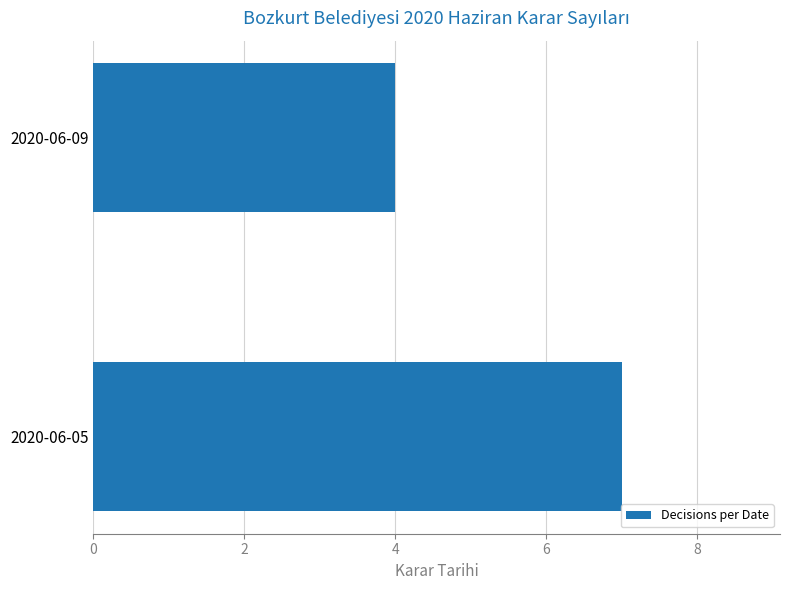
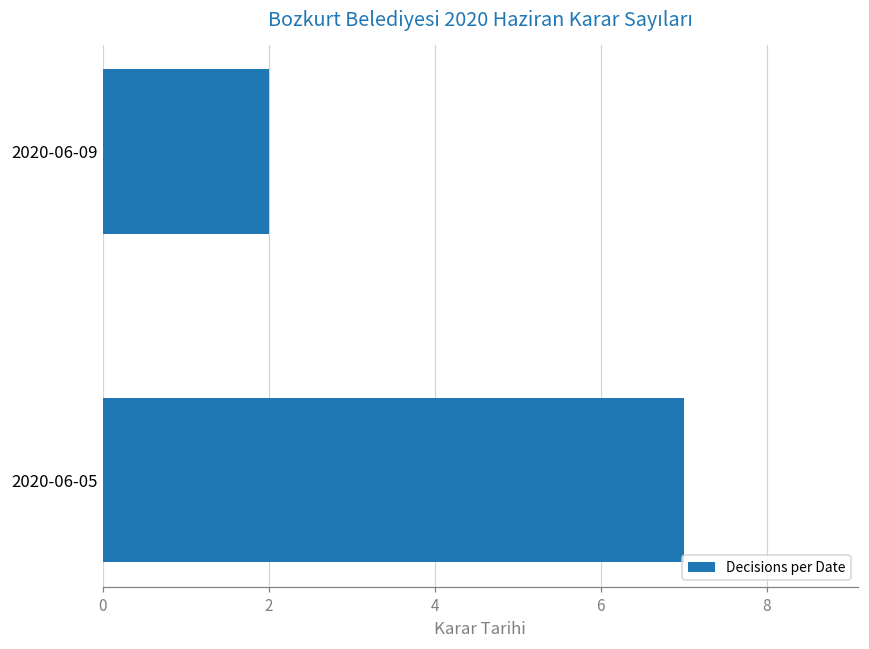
2020-06-09: 4 -> 2
